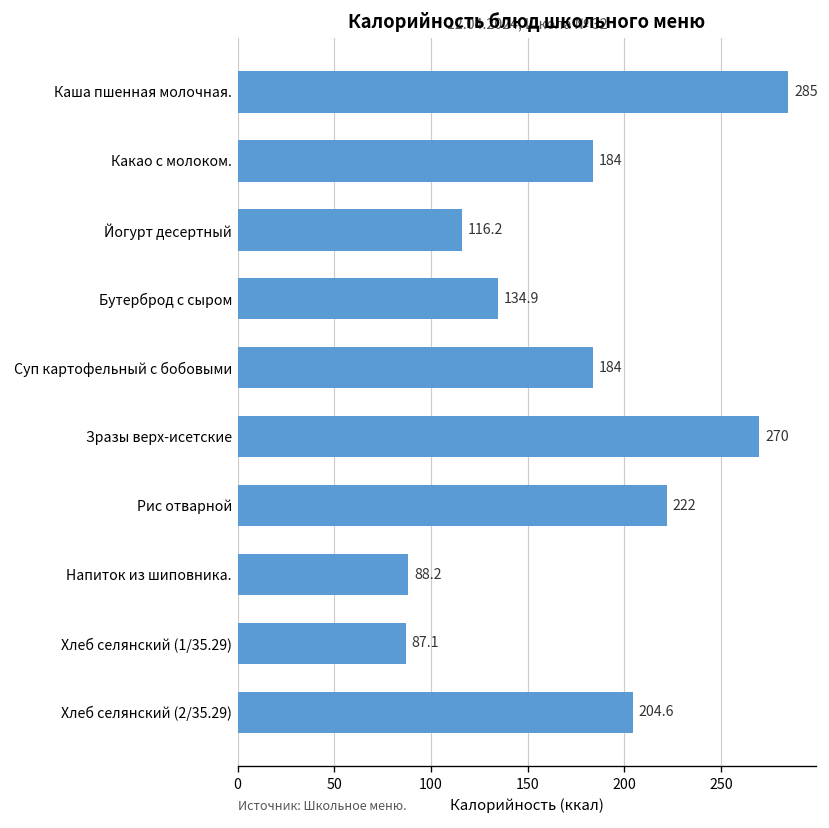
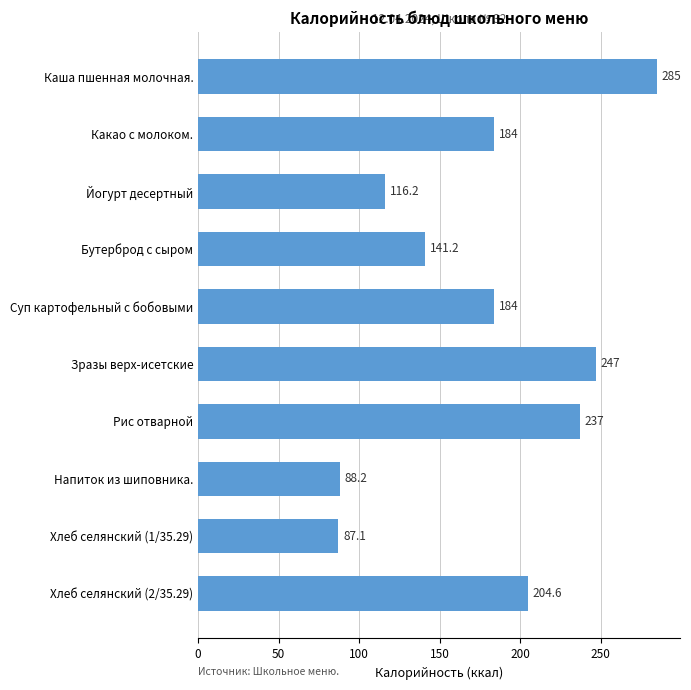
Бутерброд с сыром: 134.9 -> 141.2
Зразы верх-исетские: 270 -> 247
Рис отварной: 222 -> 237
